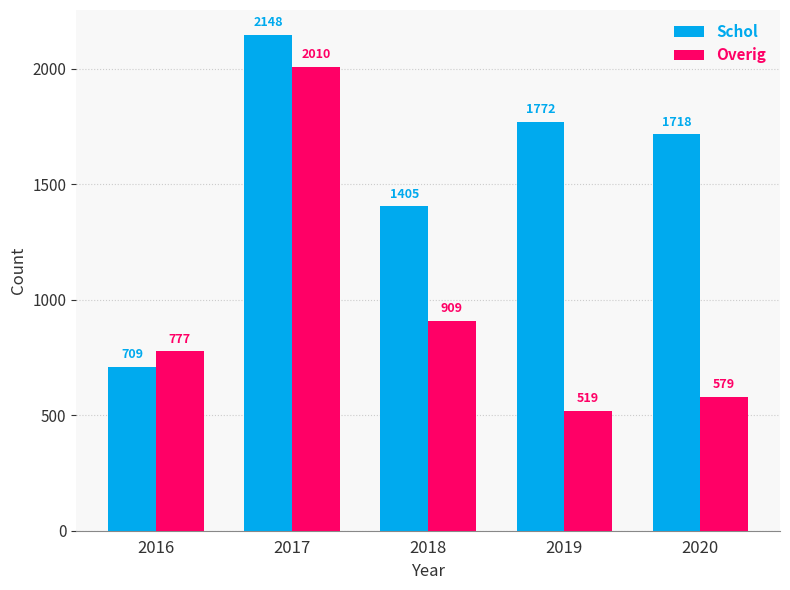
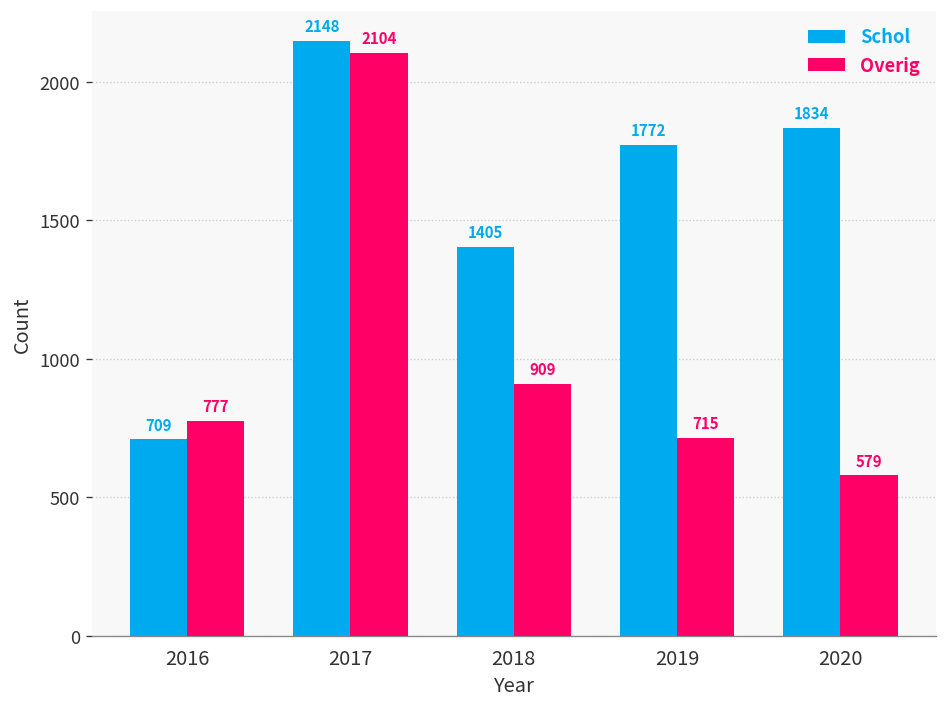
Overig, 2017: 2010 -> 2104
Overig, 2019: 519 -> 715
Schol, 2020: 1718 -> 1834
